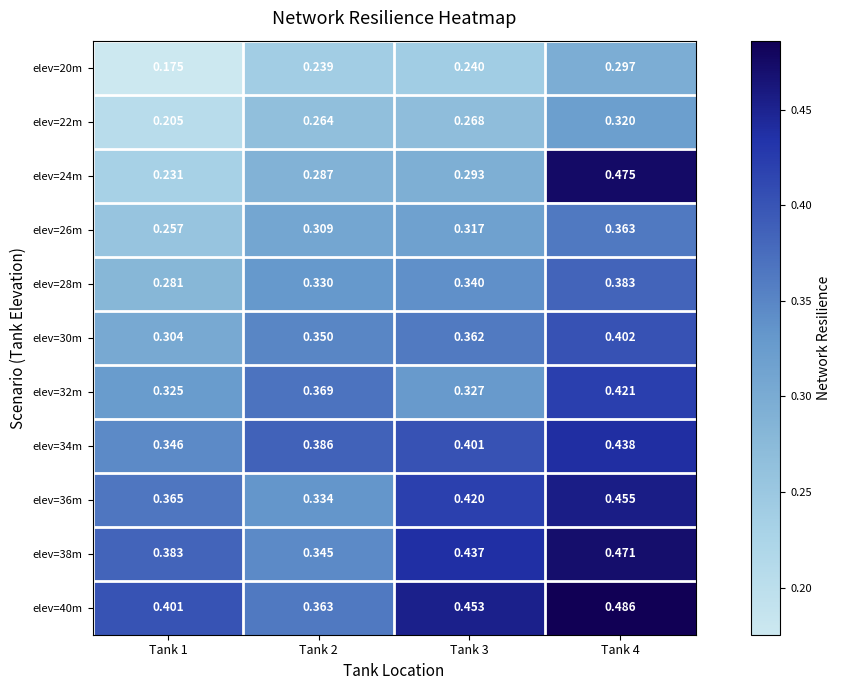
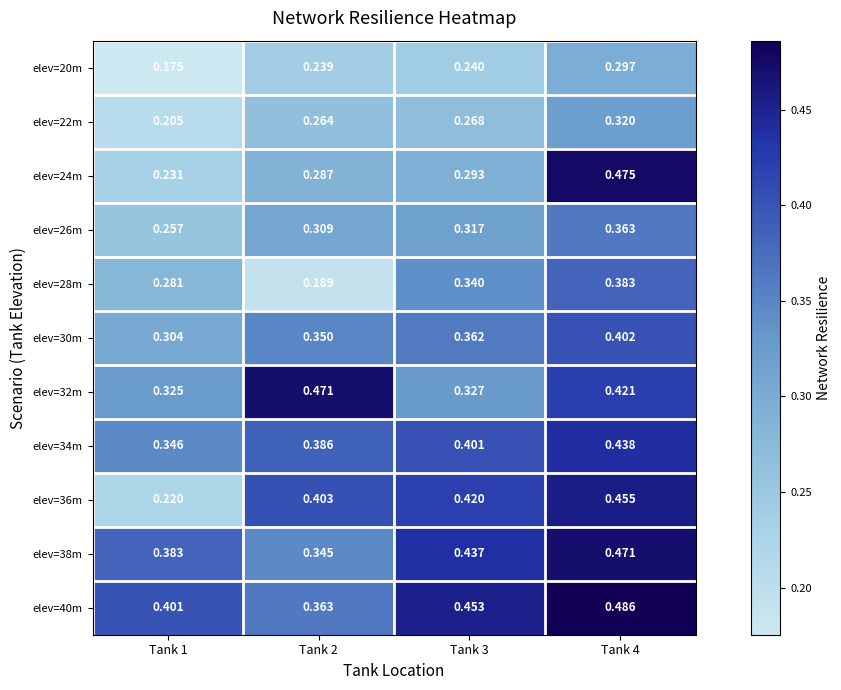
elev=28m, Tank 2: 0.330 -> 0.189
elev=32m, Tank 2: 0.369 -> 0.471
elev=36m, Tank 1: 0.365 -> 0.220
elev=36m, Tank 2: 0.334 -> 0.403
